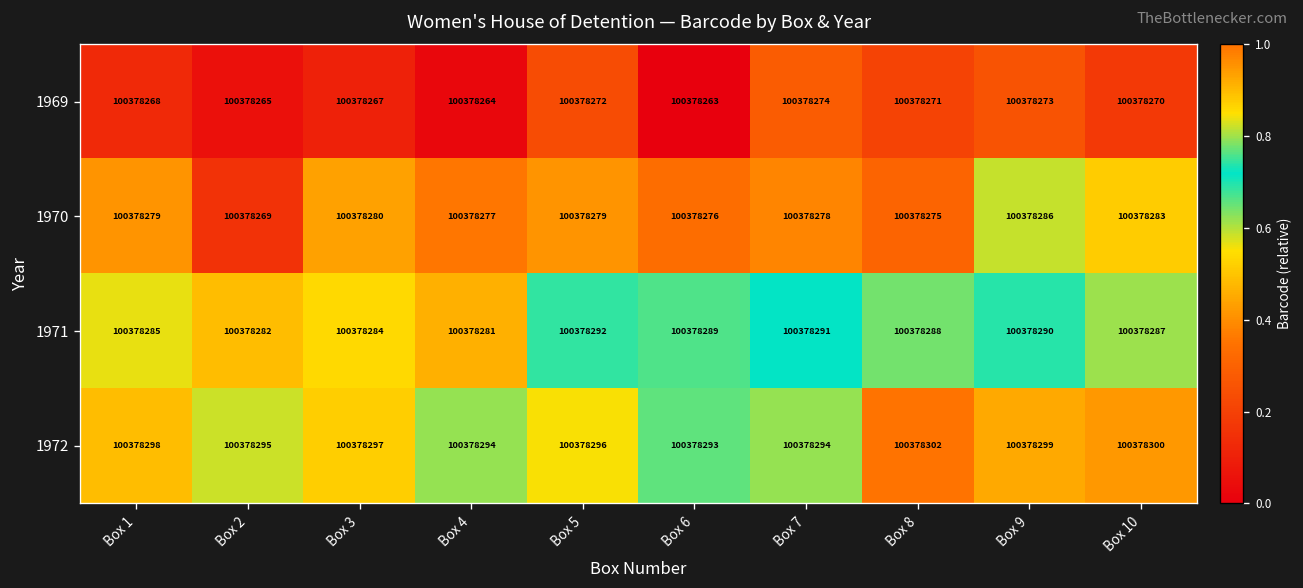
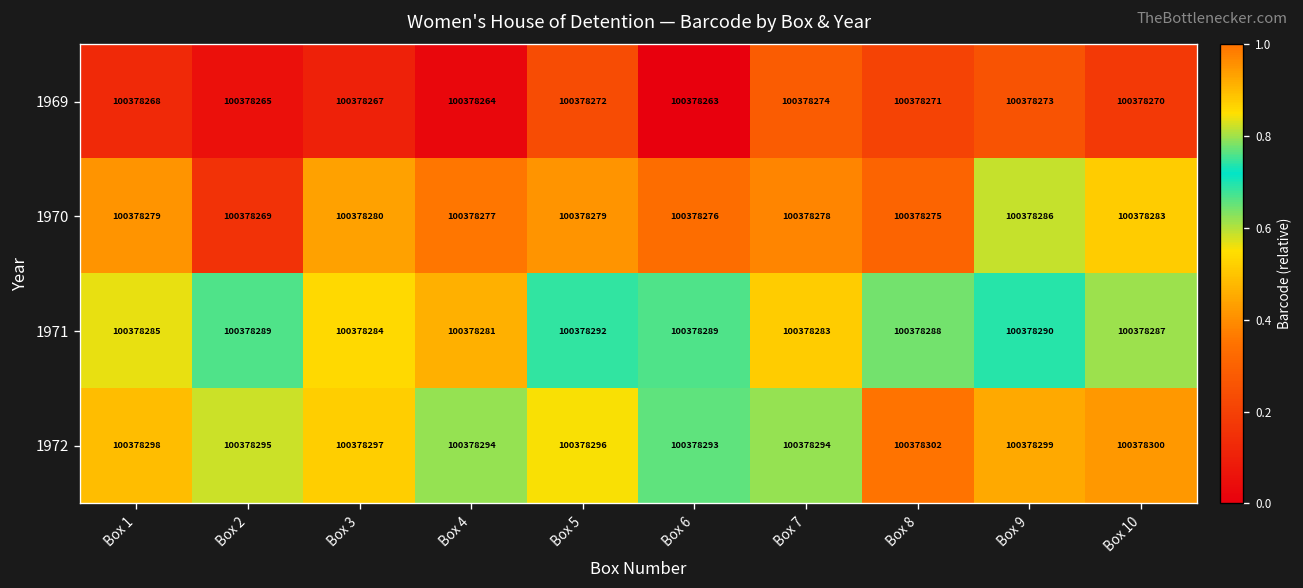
1971, Box 2: 100378282 -> 100378289
1971, Box 7: 100378291 -> 100378283
